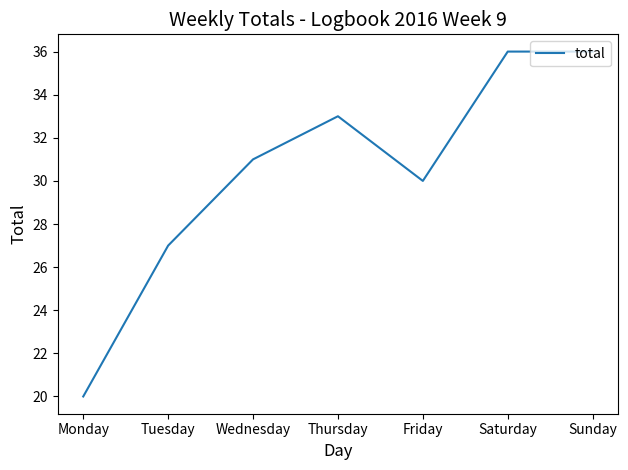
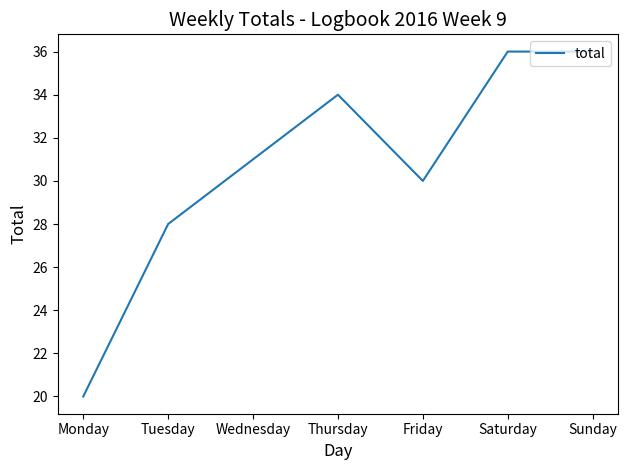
Tuesday: 27 -> 28
Thursday: 33 -> 34
